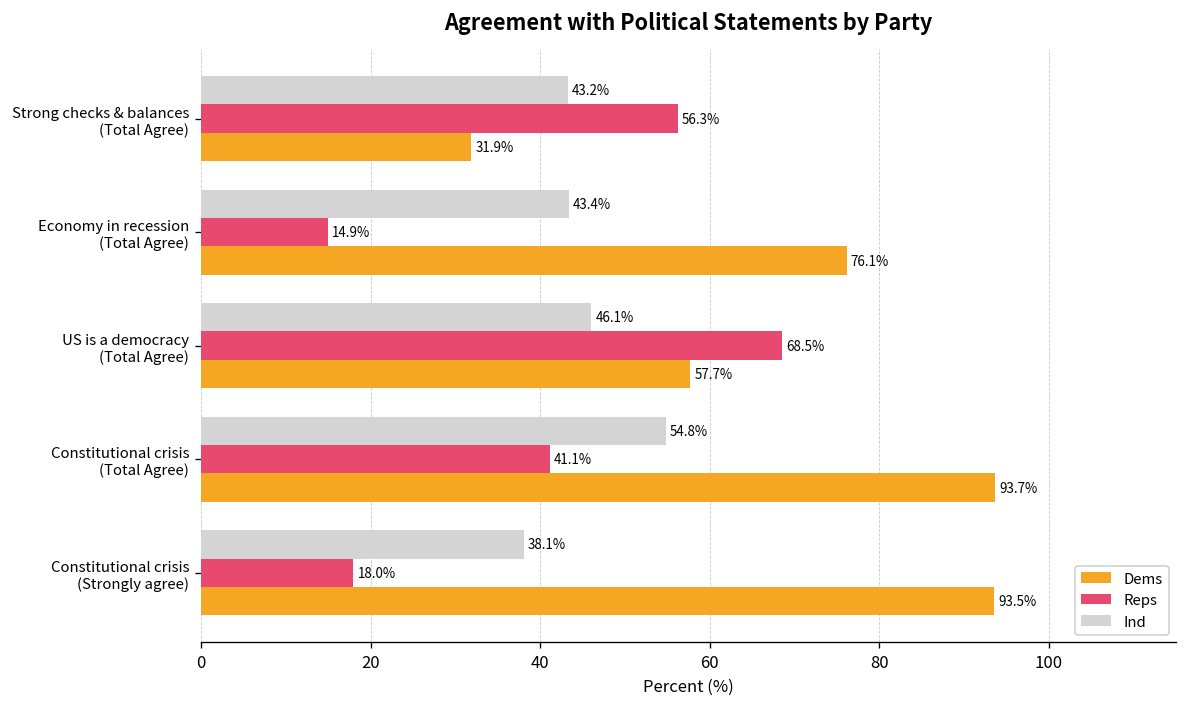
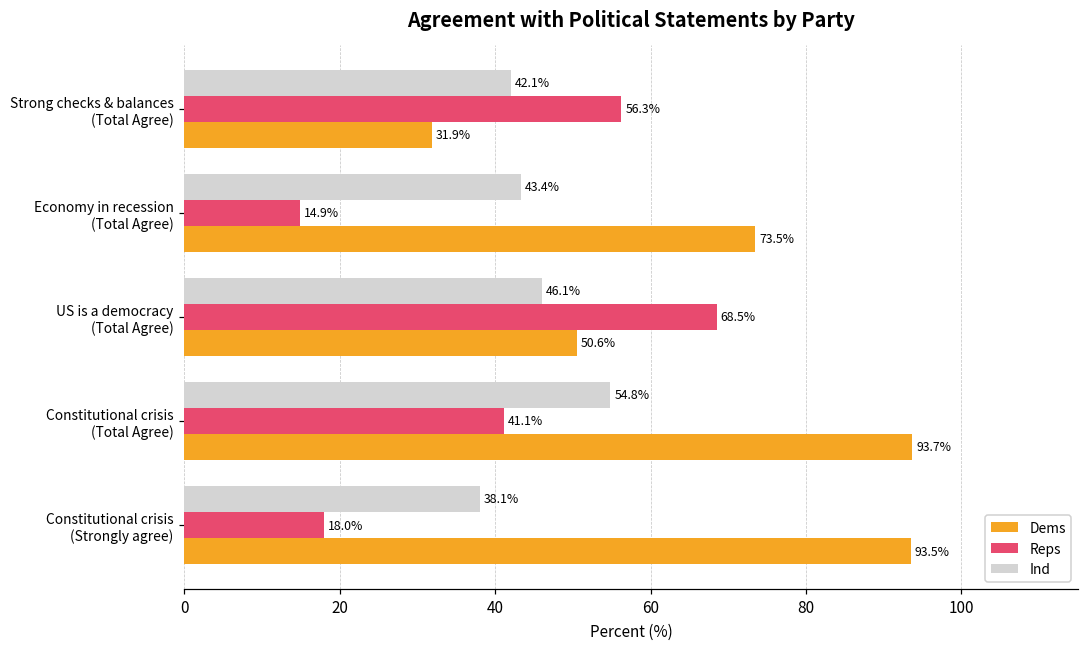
Ind, Strong checks & balances (Total Agree): 43.2% -> 42.1%
Dems, Economy in recession (Total Agree): 76.1% -> 73.5%
Dems, US is a democracy (Total Agree): 57.7% -> 50.6%
